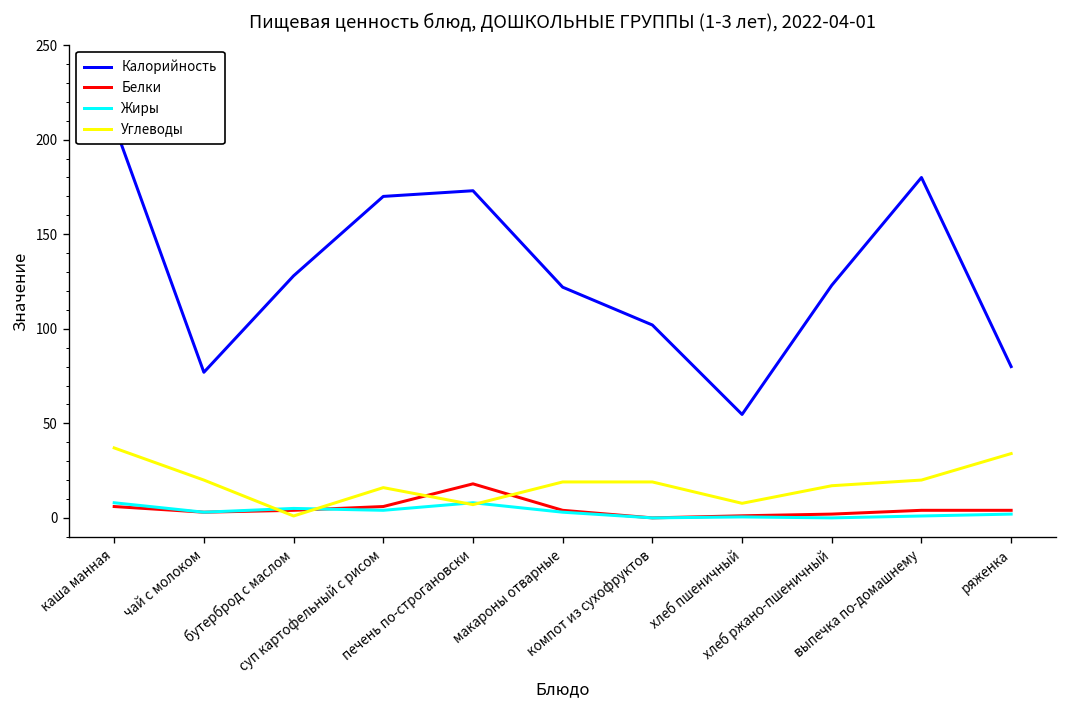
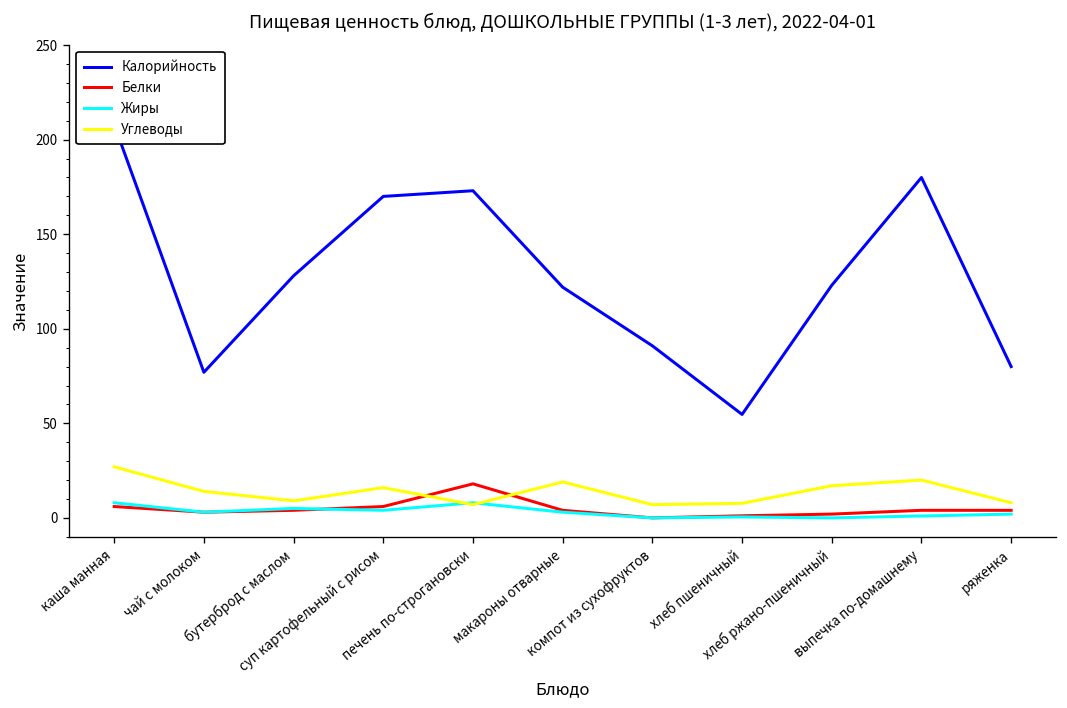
Углеводы, каша манная: 37 -> 27
Углеводы, чай с молоком: 20 -> 14
Углеводы, бутерброд с маслом: 1 -> 9
Калорийность, компот из сухофруктов: 102 -> 91
Углеводы, компот из сухофруктов: 19 -> 7
Углеводы, ряженка: 34 -> 8
